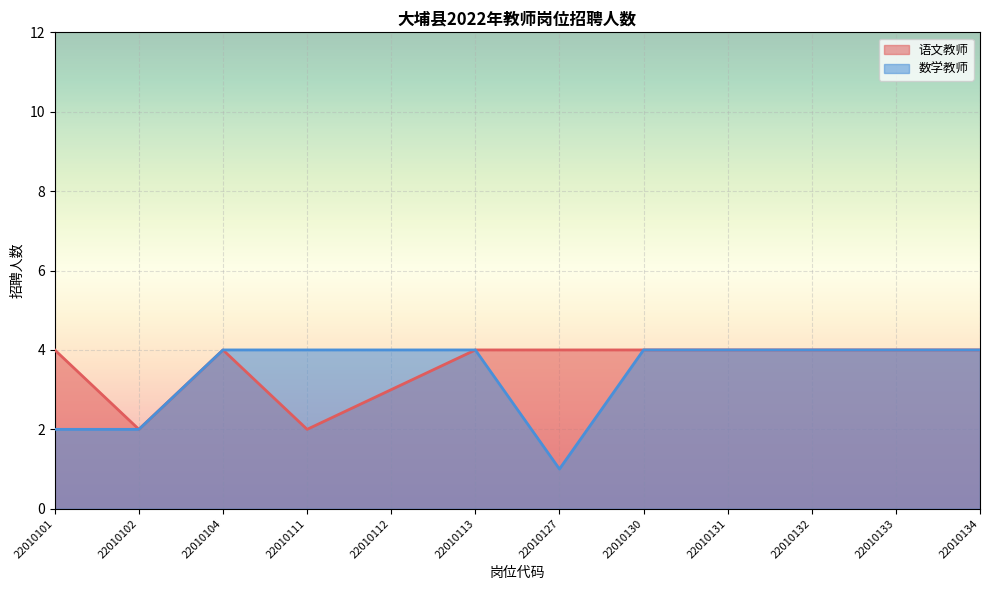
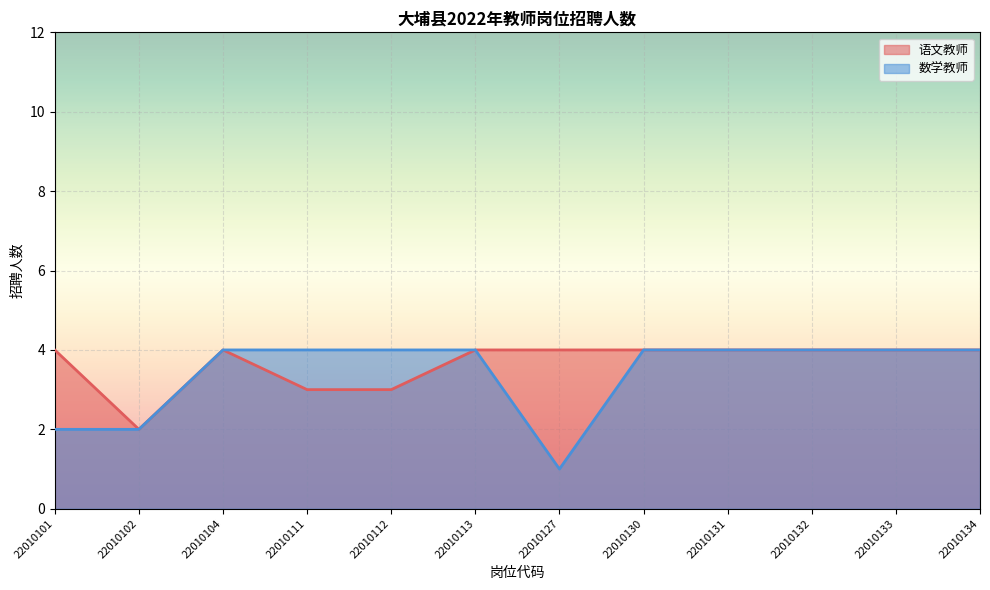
语文教师, 22010111: 2 -> 3
